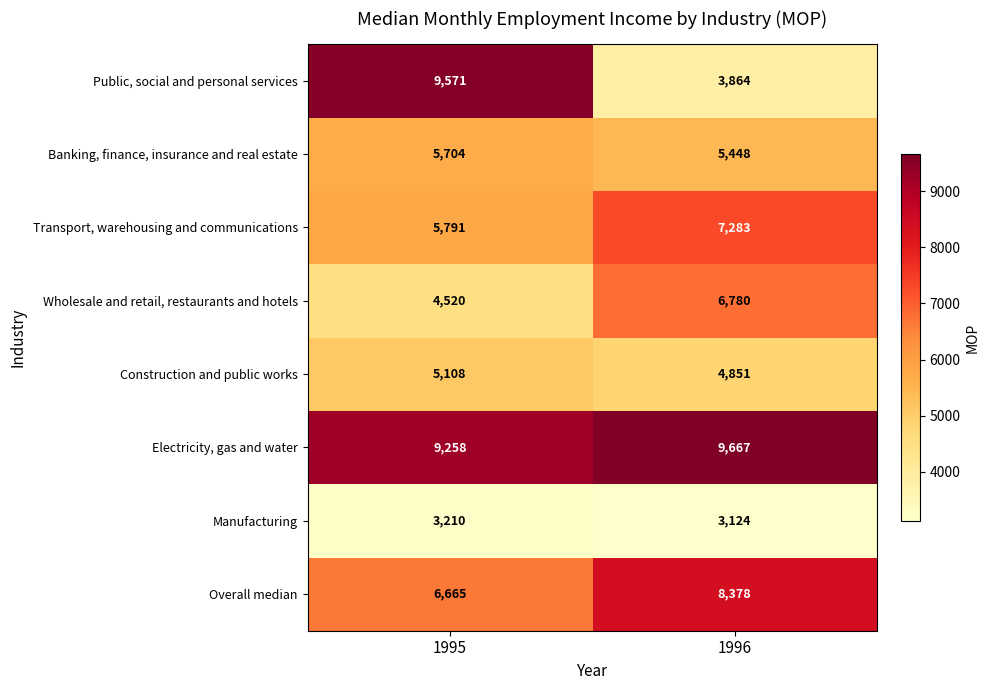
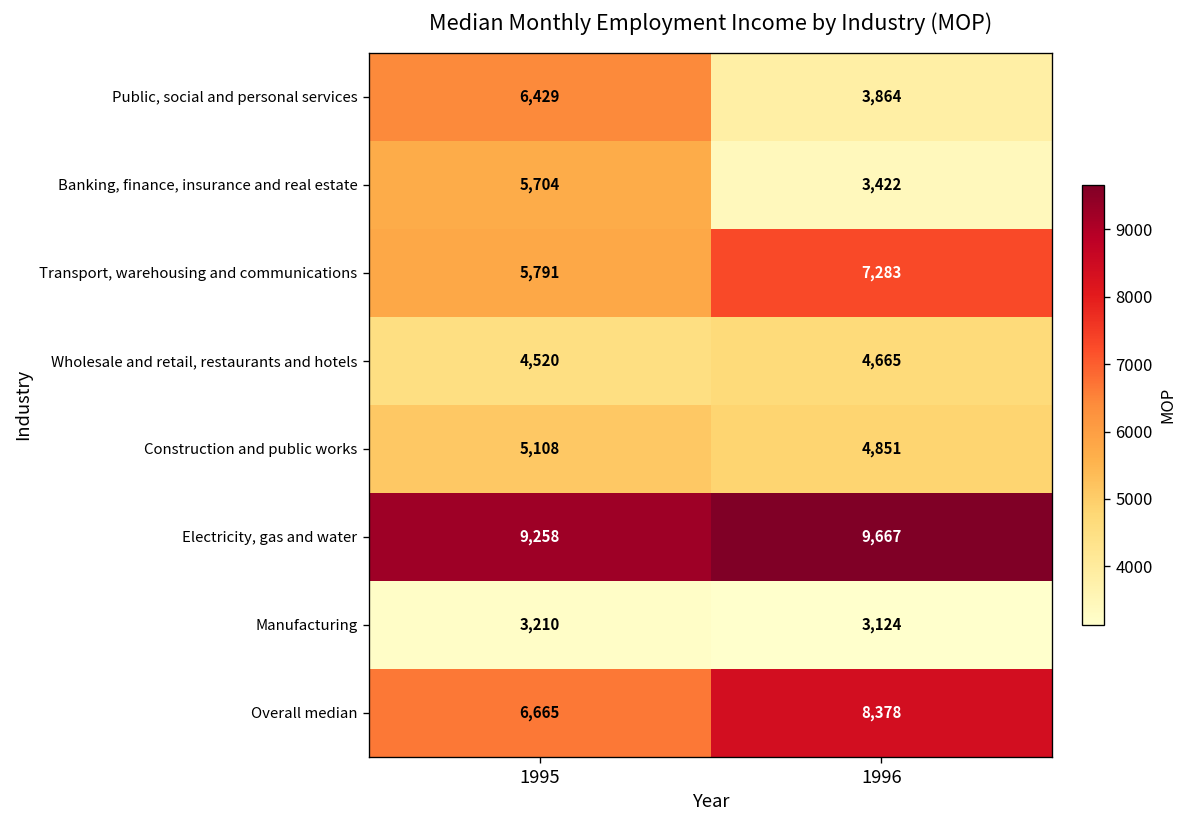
Public, social and personal services, 1995: 9,571 -> 6,429
Banking, finance, insurance and real estate, 1996: 5,448 -> 3,422
Wholesale and retail, restaurants and hotels, 1996: 6,780 -> 4,665
